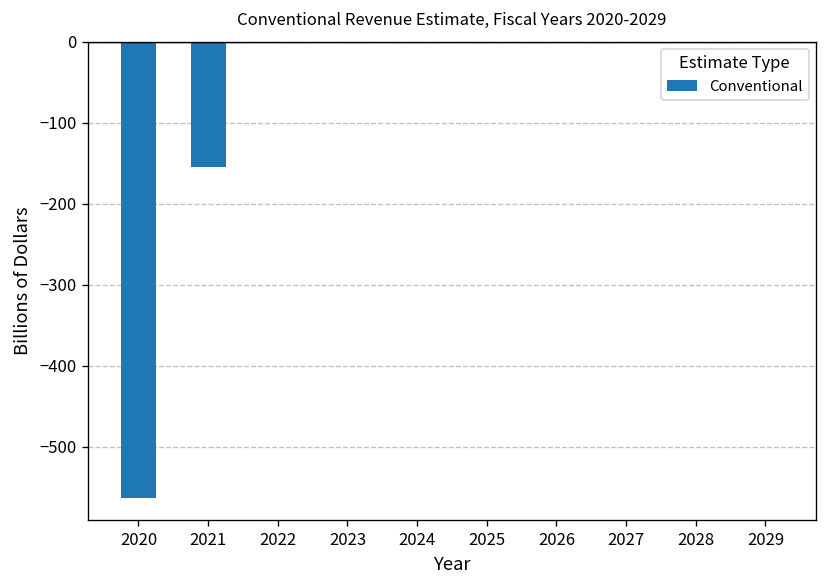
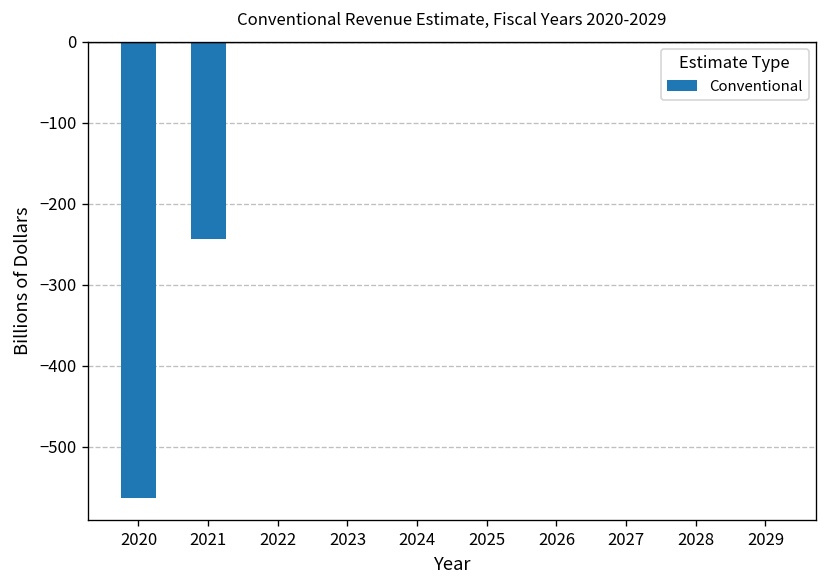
2021: -160 -> -240
